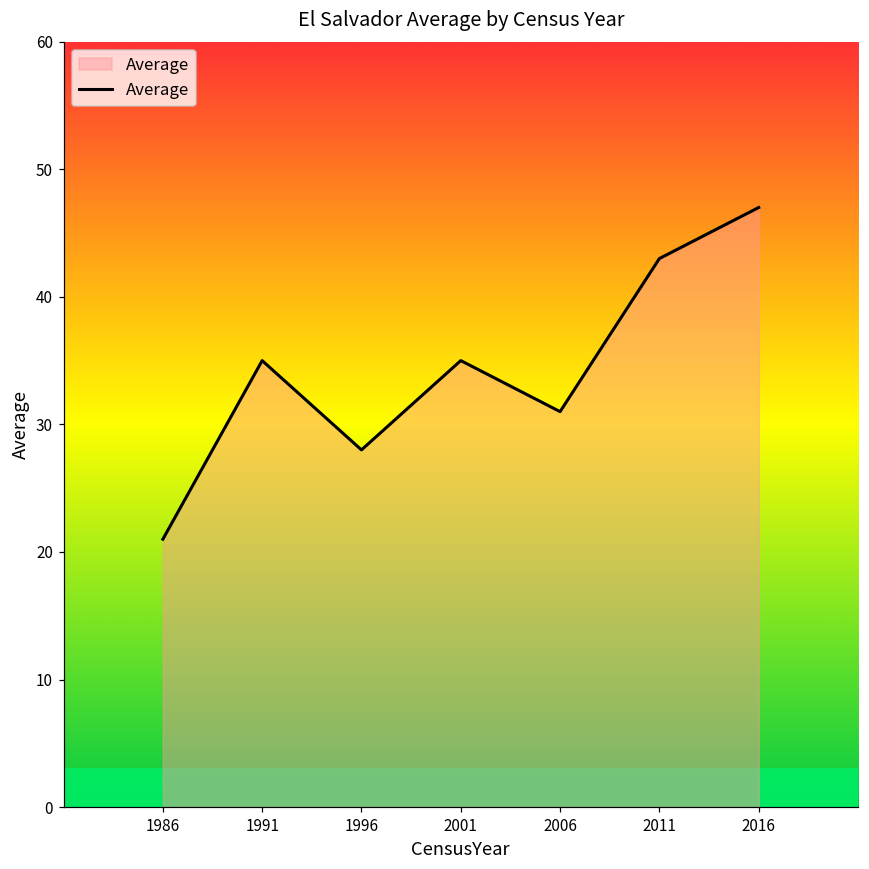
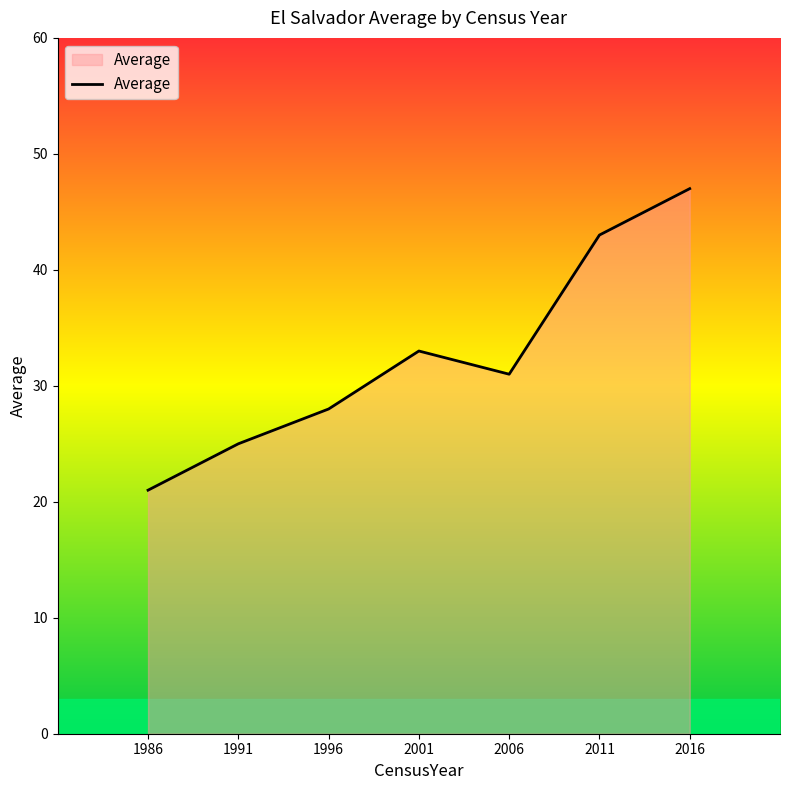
1991: 35 -> 25
2001: 35 -> 33
